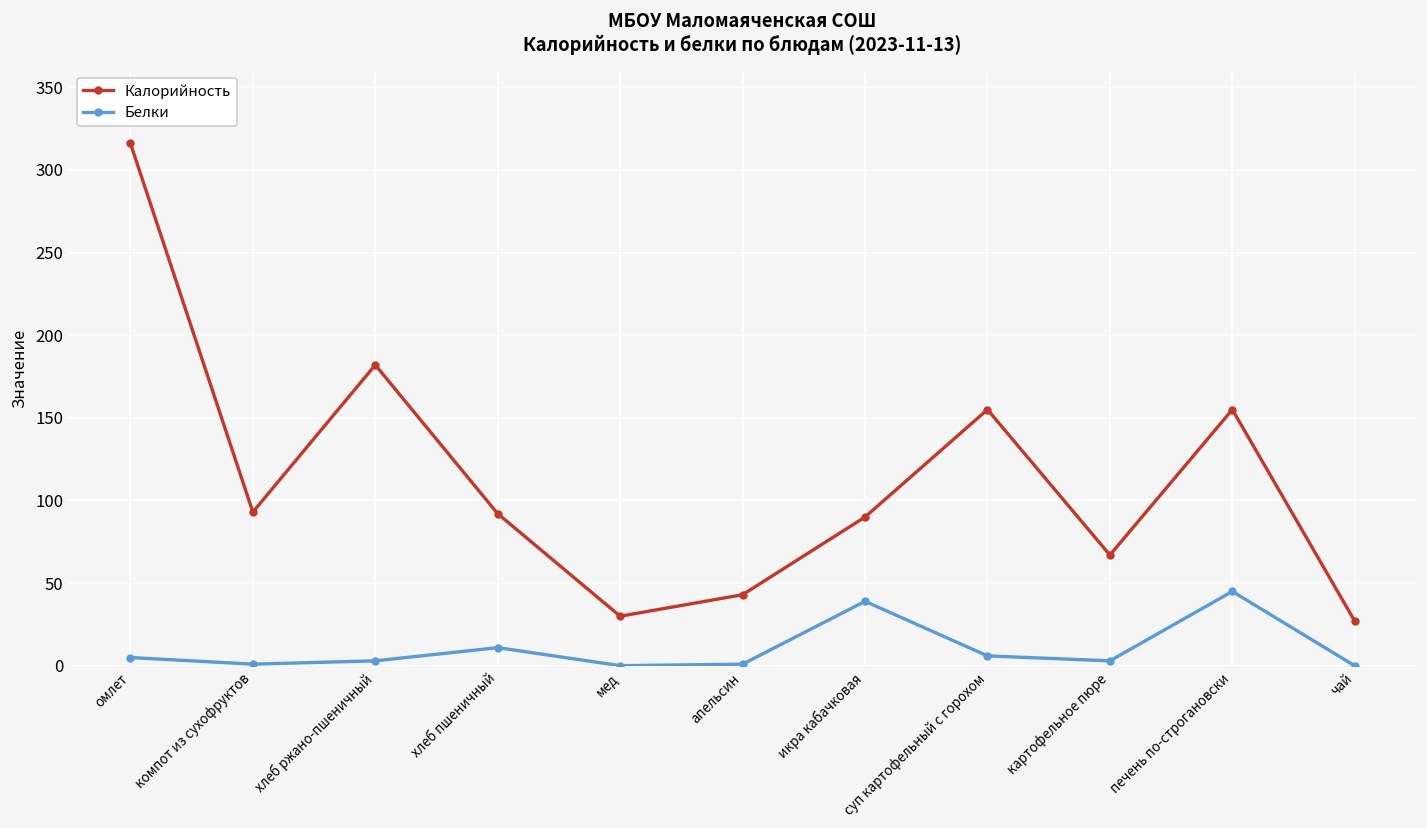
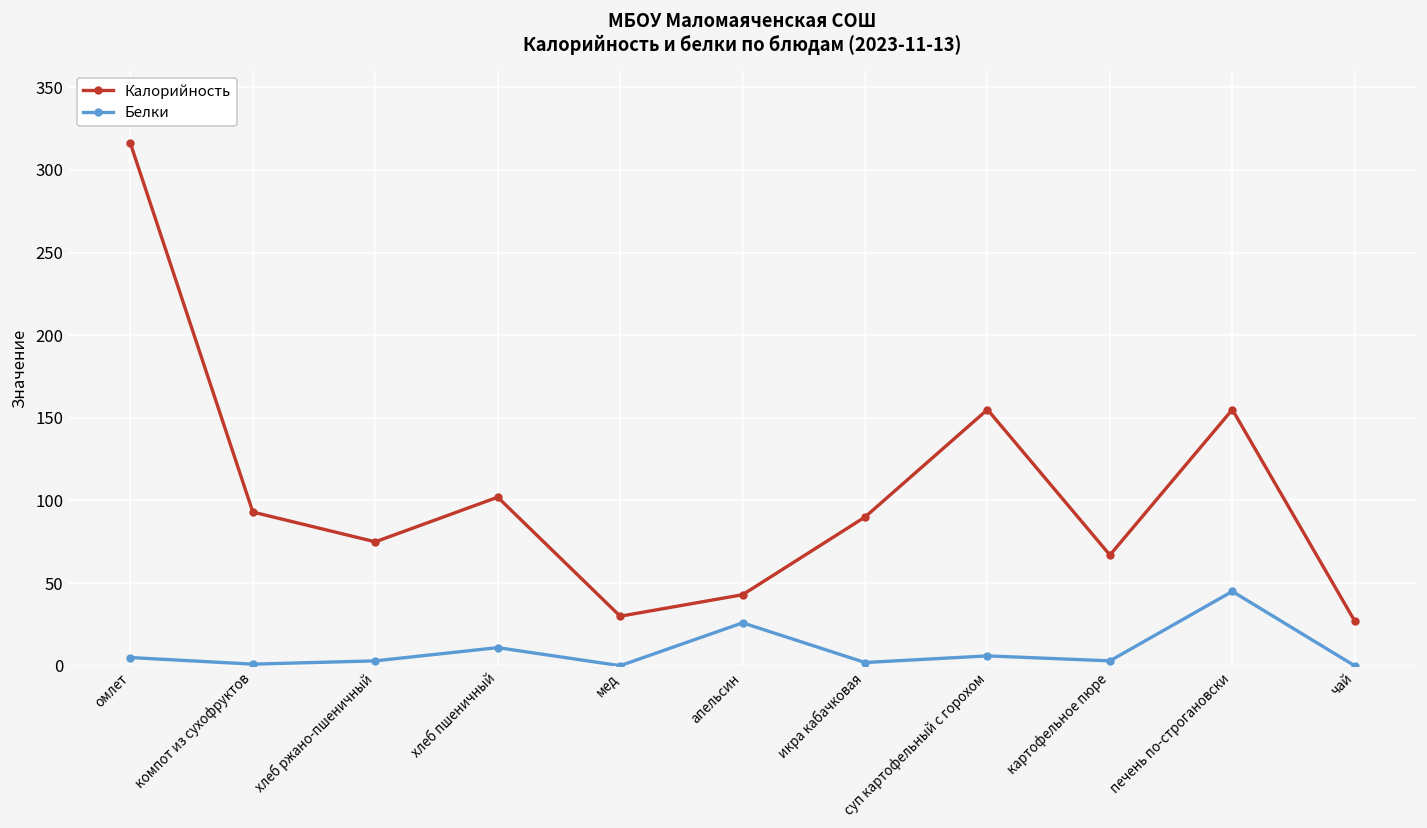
Калорийность, хлеб ржано-пшеничный: 182 -> 75
Калорийность, хлеб пшеничный: 92 -> 102
Белки, апельсин: 1 -> 26
Белки, икра кабачковая: 39 -> 2
